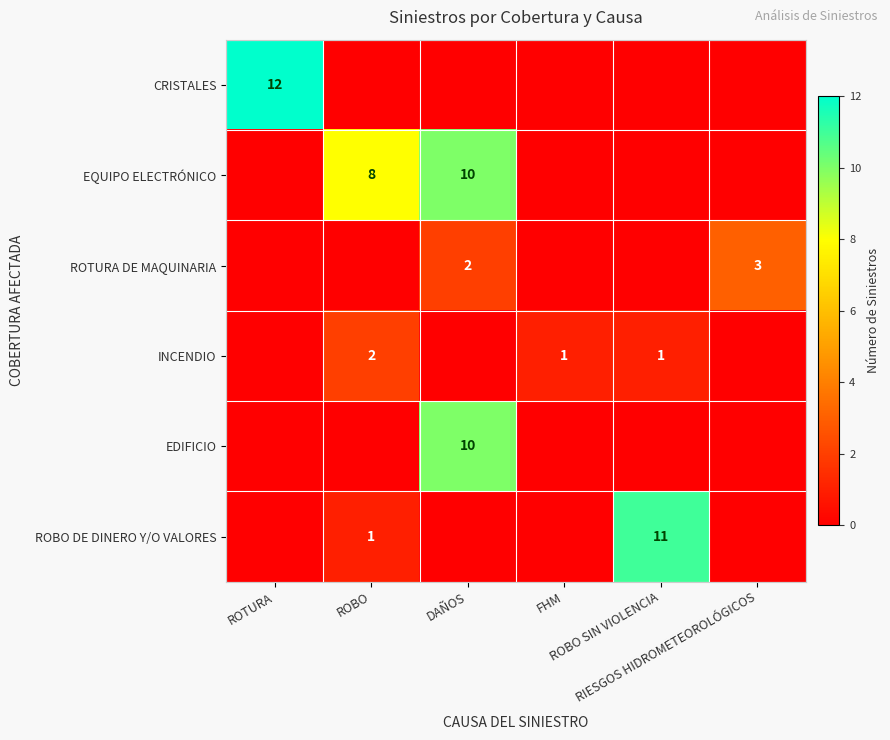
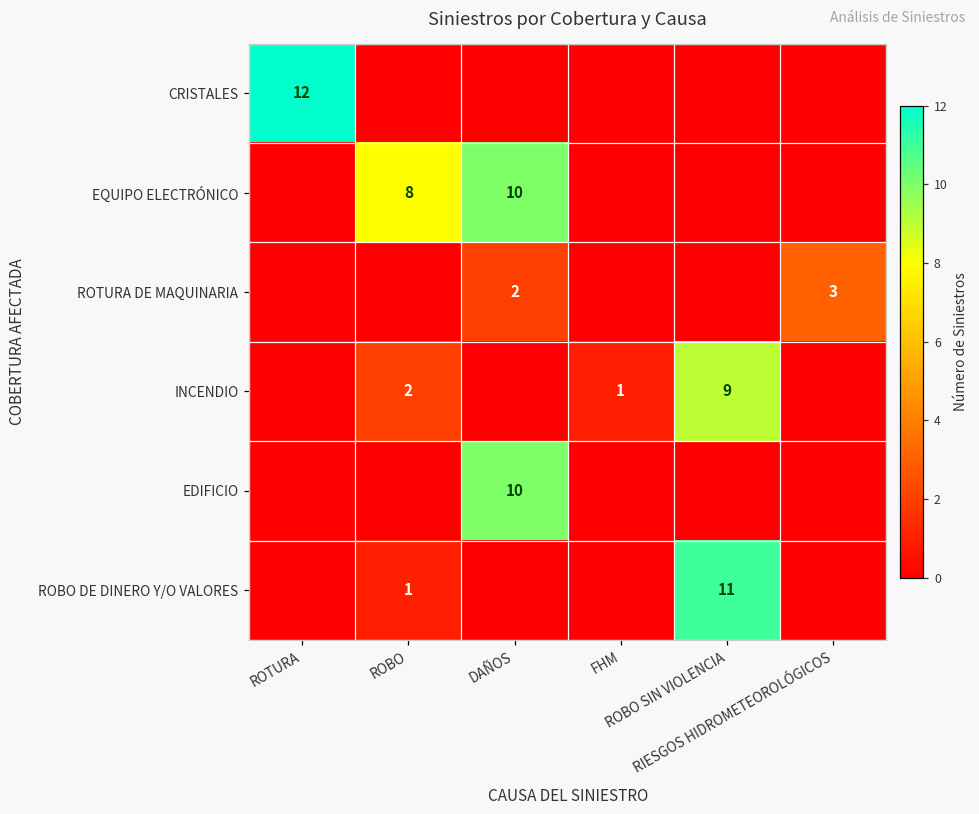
INCENDIO, ROBO SIN VIOLENCIA: 1 -> 9
